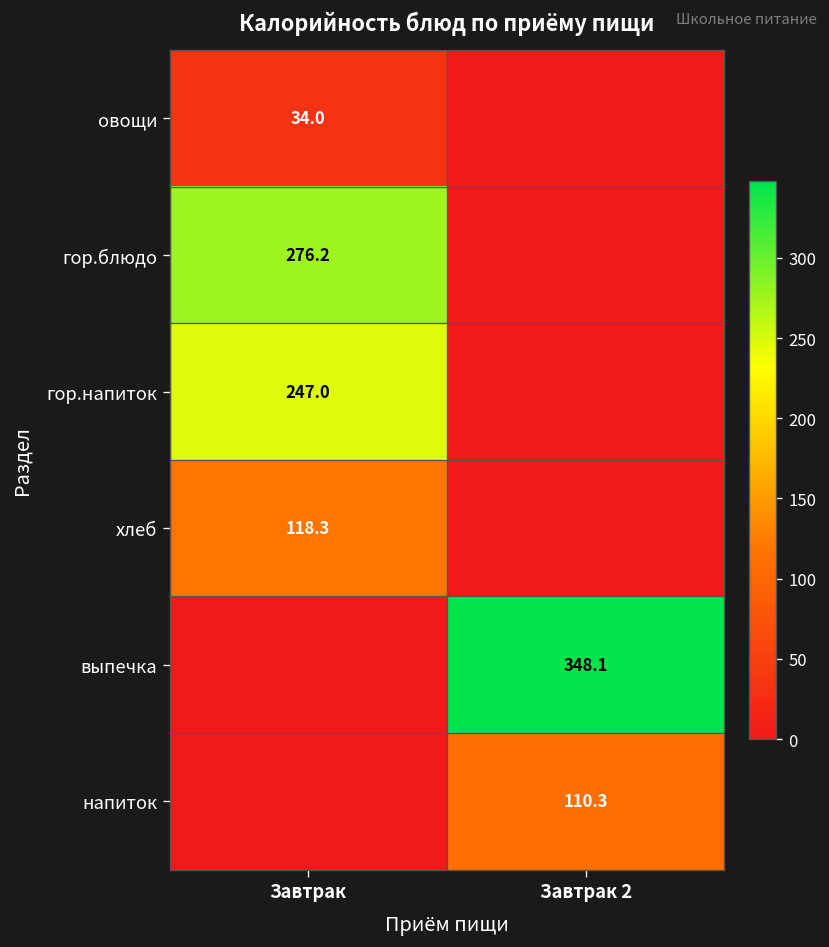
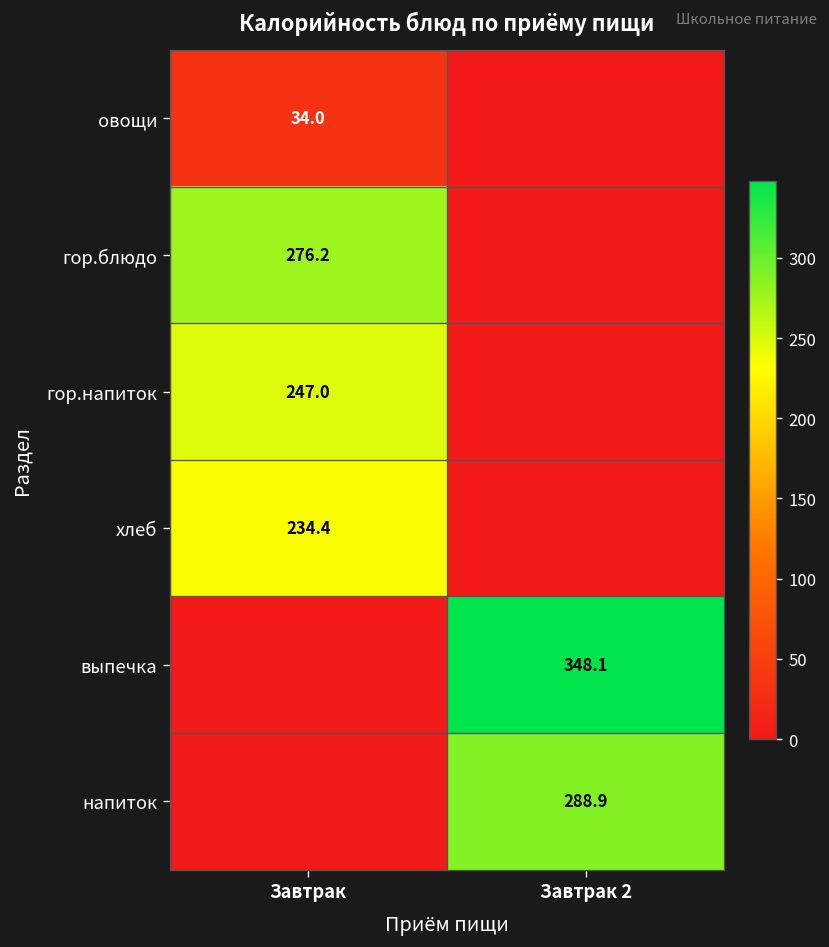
хлеб, Завтрак: 118.3 -> 234.4
напиток, Завтрак 2: 110.3 -> 288.9
